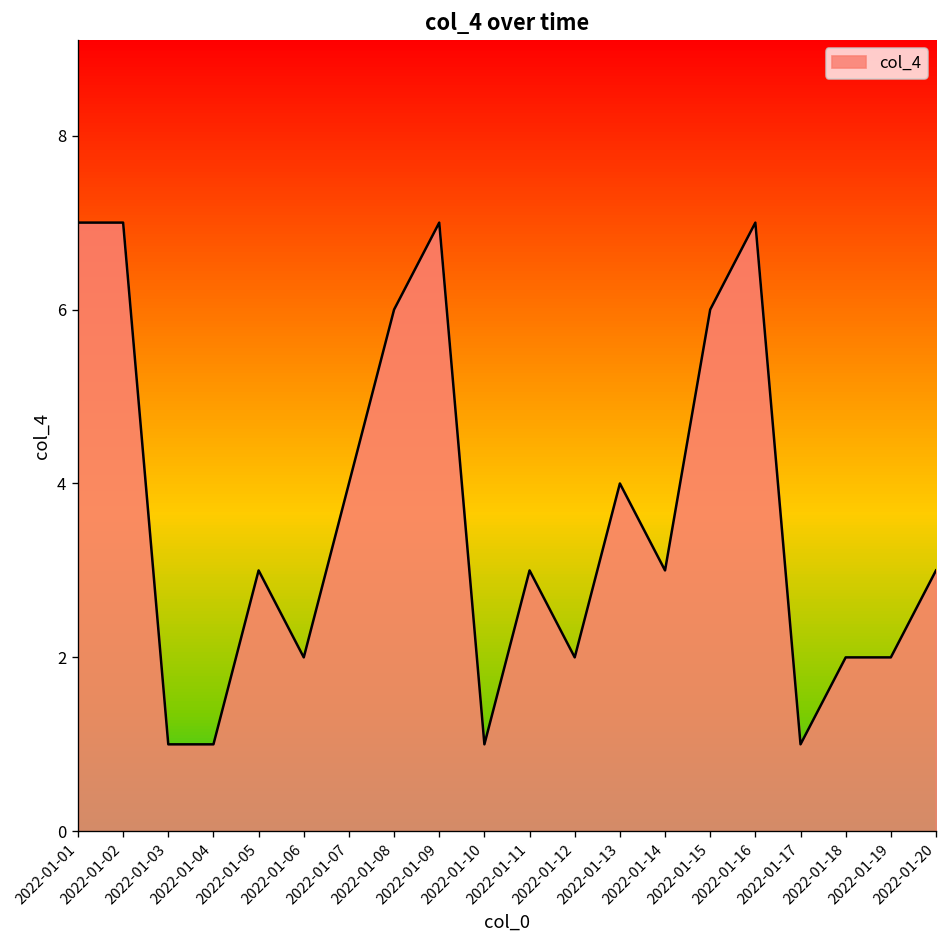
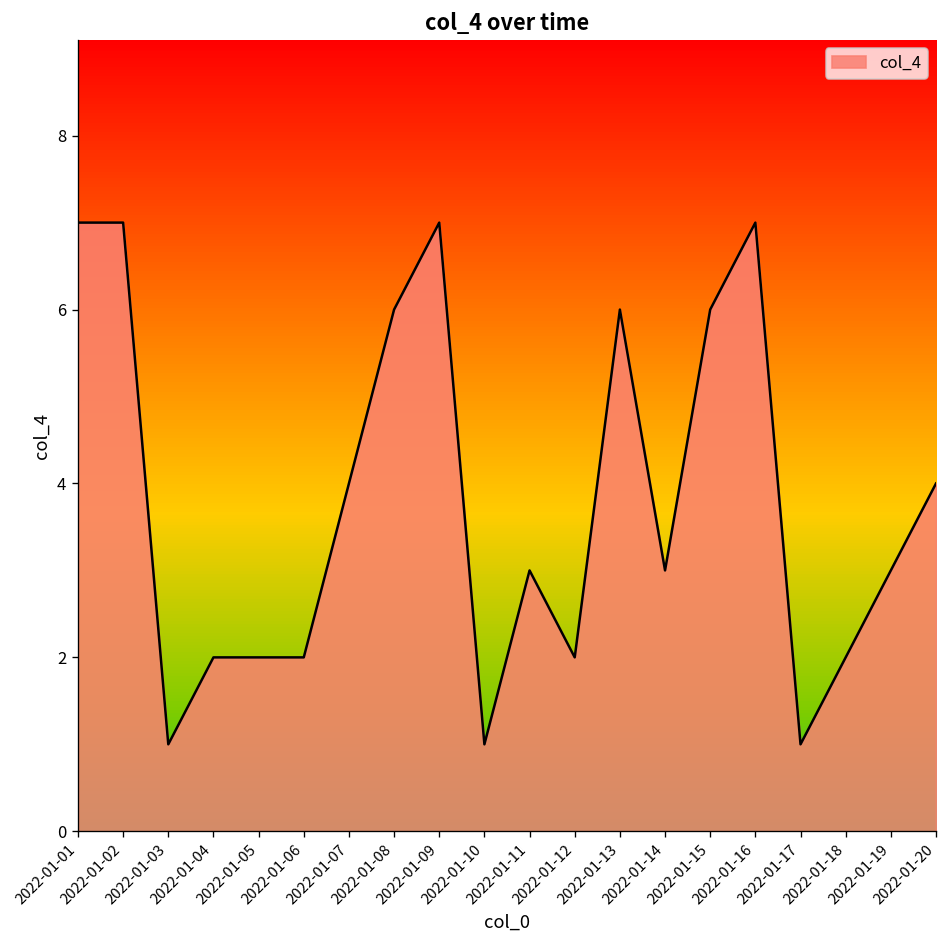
2022-01-04: 1 -> 2
2022-01-05: 3 -> 2
2022-01-13: 4 -> 6
2022-01-19: 2 -> 3
2022-01-20: 3 -> 4
